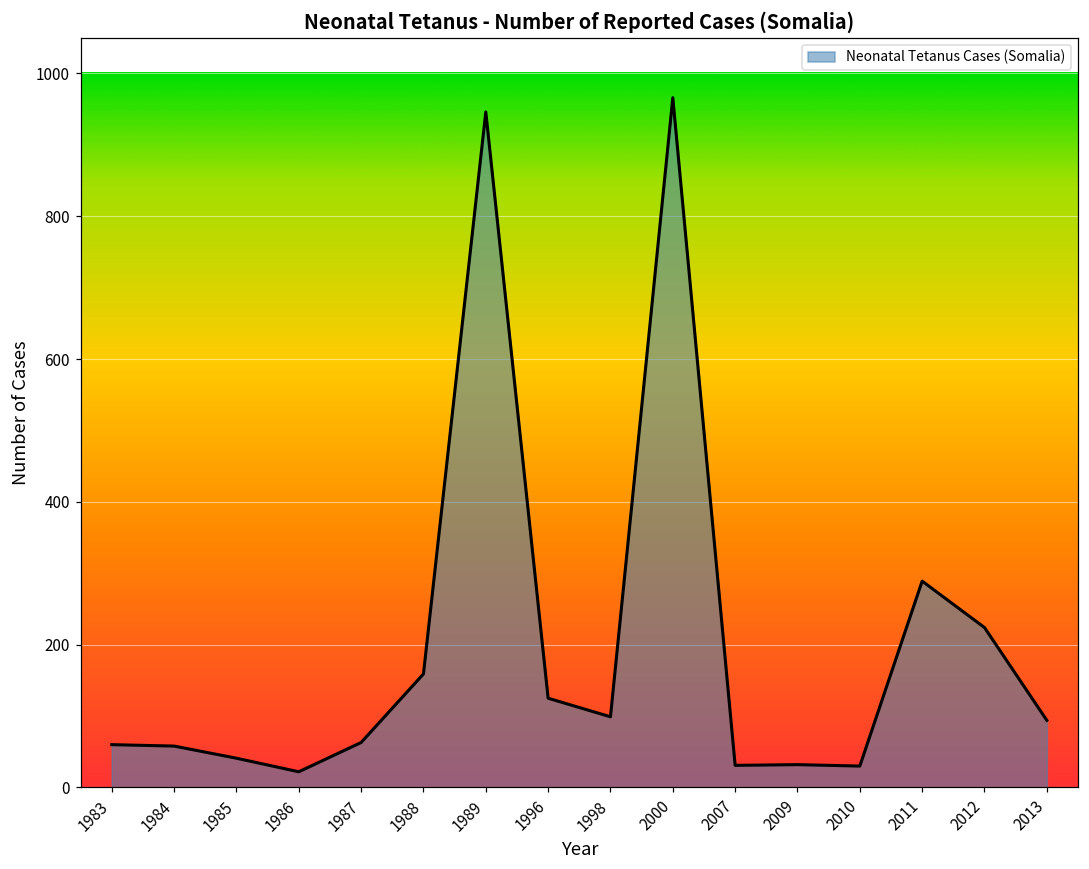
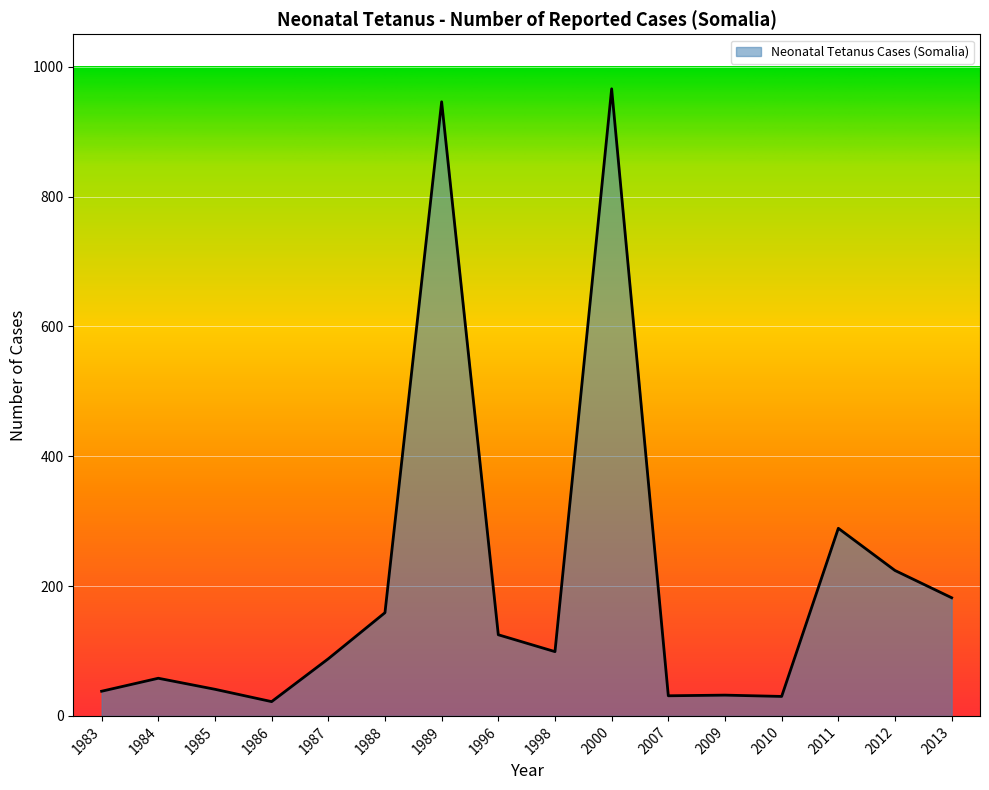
1983: 60 -> 40
1987: 60 -> 90
2013: 90 -> 180
